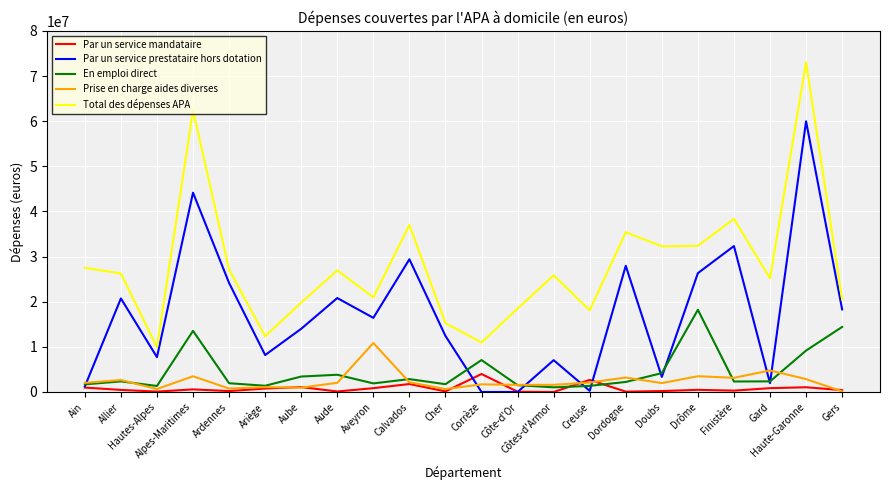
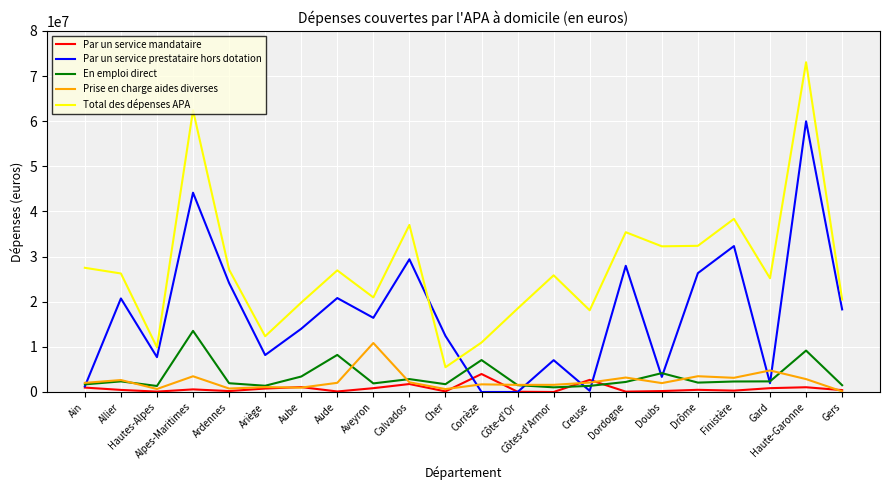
En emploi direct, Aude: 4000000 -> 8000000
Total des dépenses APA, Cher: 15000000 -> 5000000
En emploi direct, Drôme: 18000000 -> 2000000
En emploi direct, Gers: 14000000 -> 2000000
